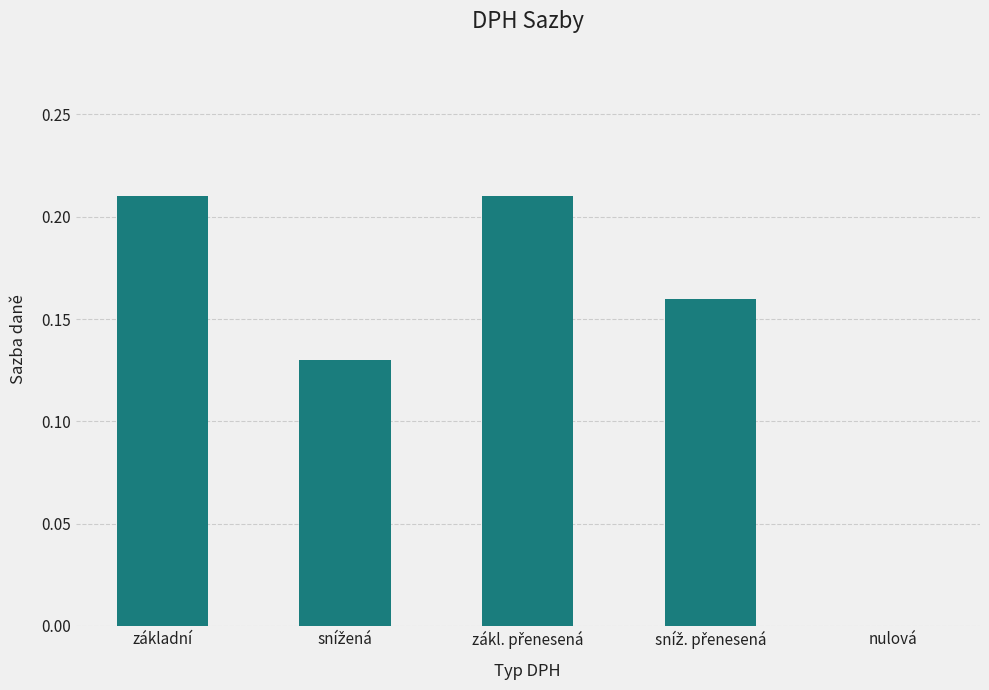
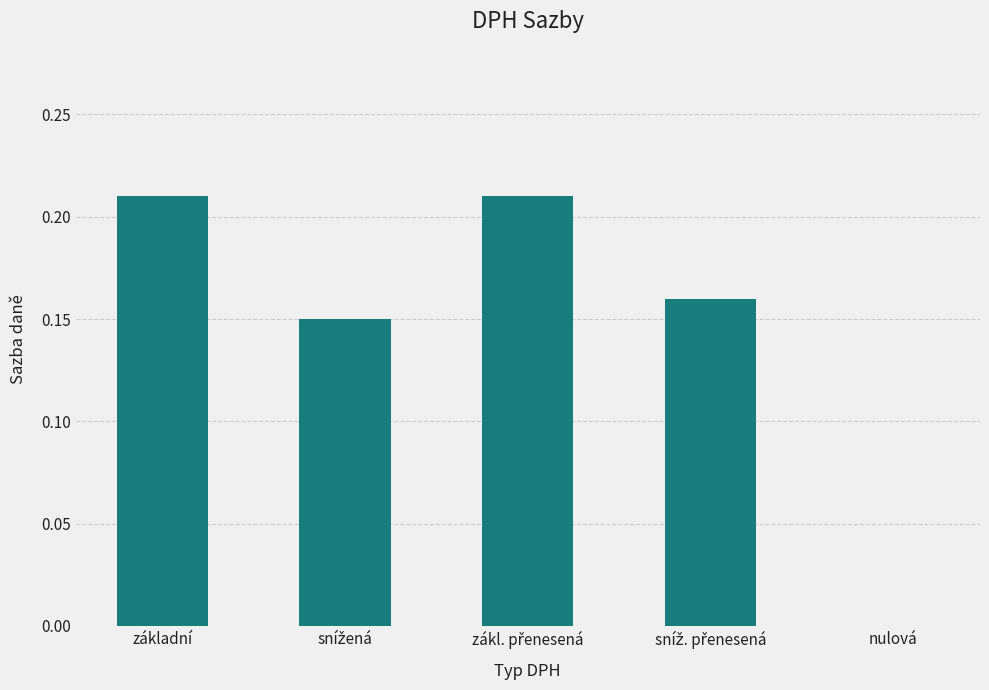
snížená: 0.13 -> 0.15
